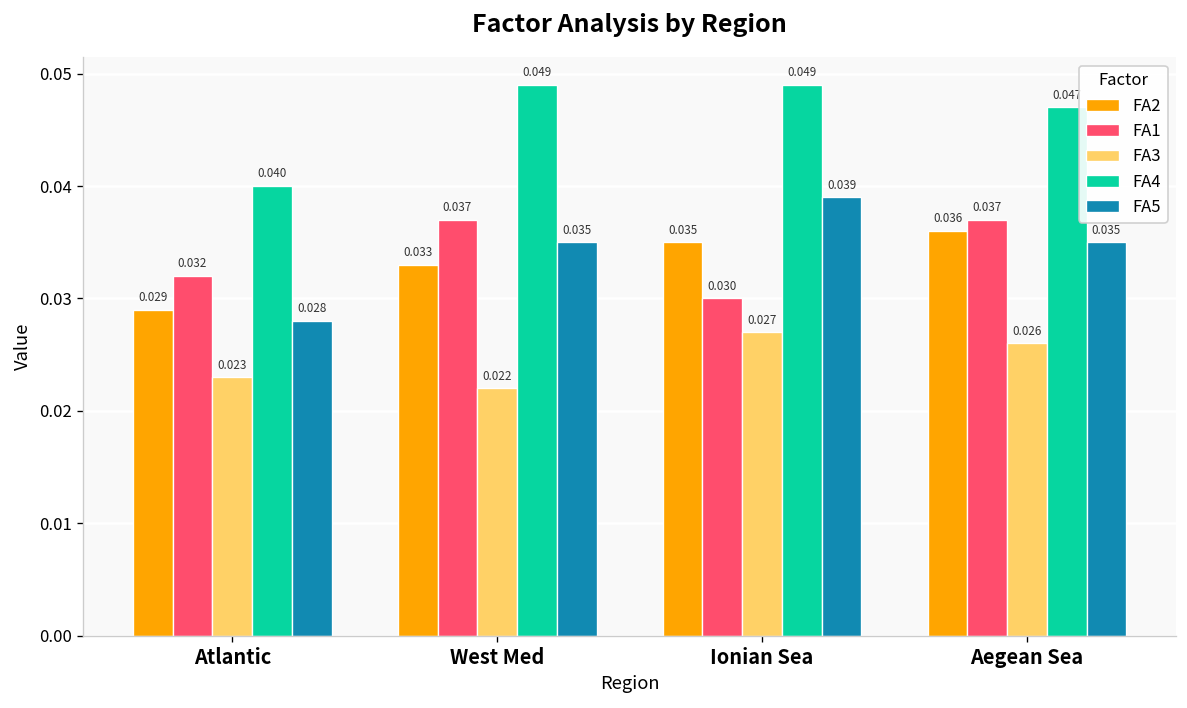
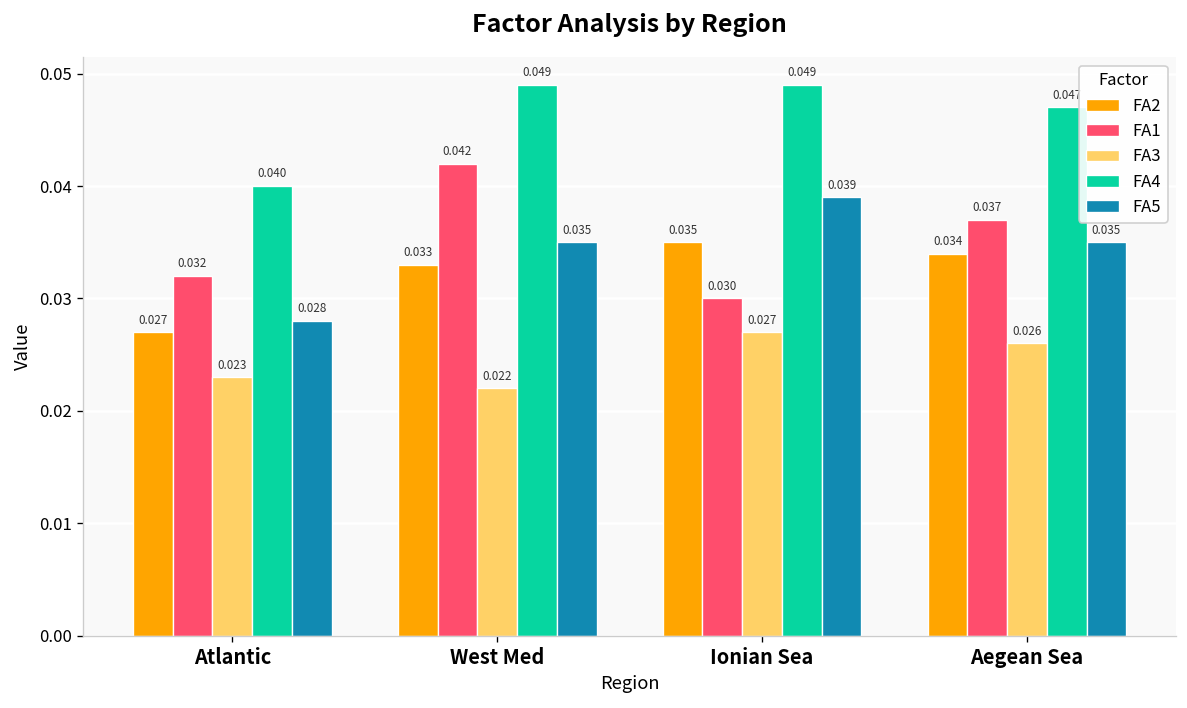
FA2, Atlantic: 0.029 -> 0.027
FA1, West Med: 0.037 -> 0.042
FA2, Aegean Sea: 0.036 -> 0.034
